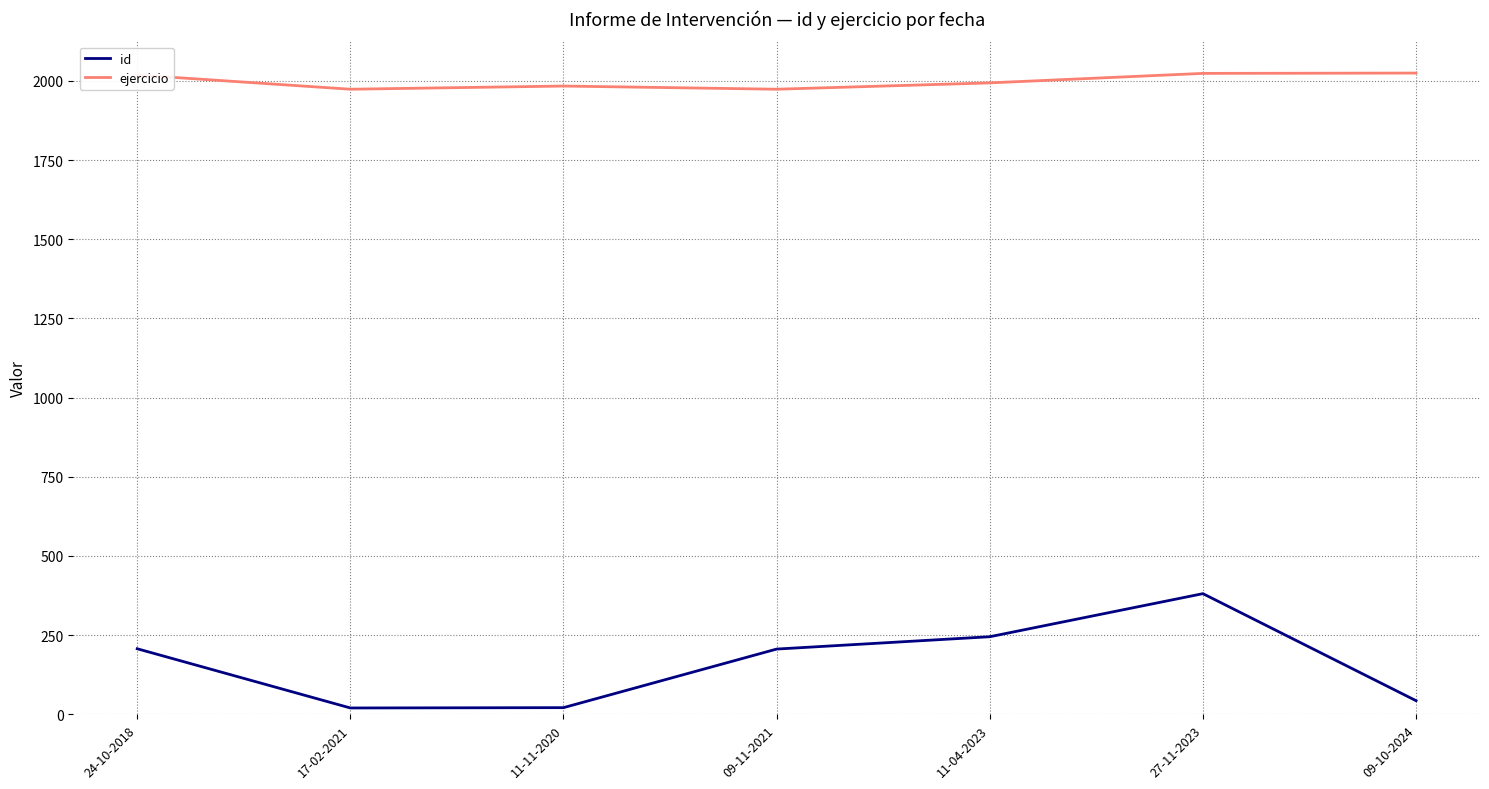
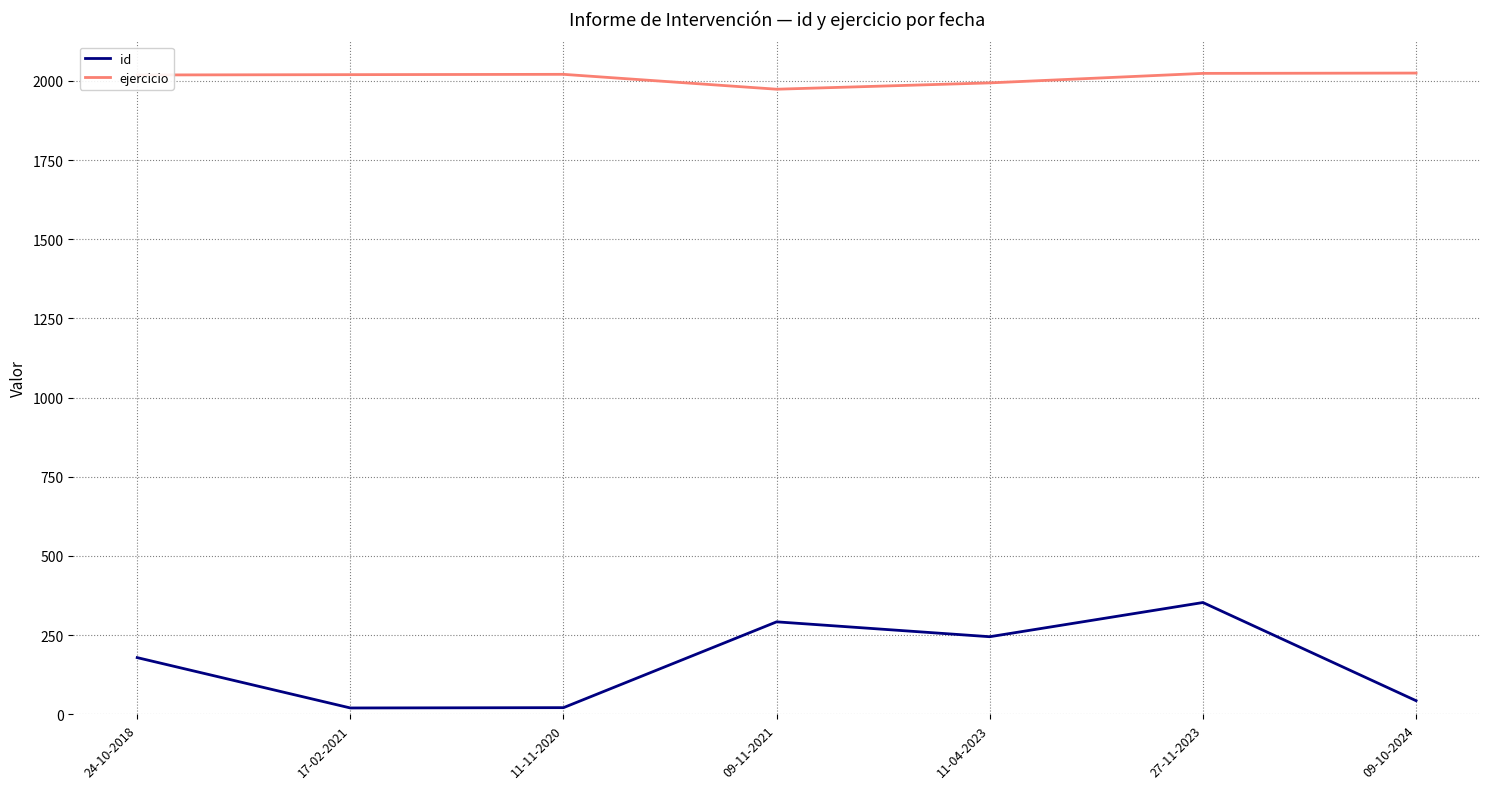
id, 24-10-2018: 210 -> 180
ejercicio, 17-02-2021: 1970 -> 2020
ejercicio, 11-11-2020: 1980 -> 2020
id, 09-11-2021: 210 -> 290
id, 27-11-2023: 380 -> 350
